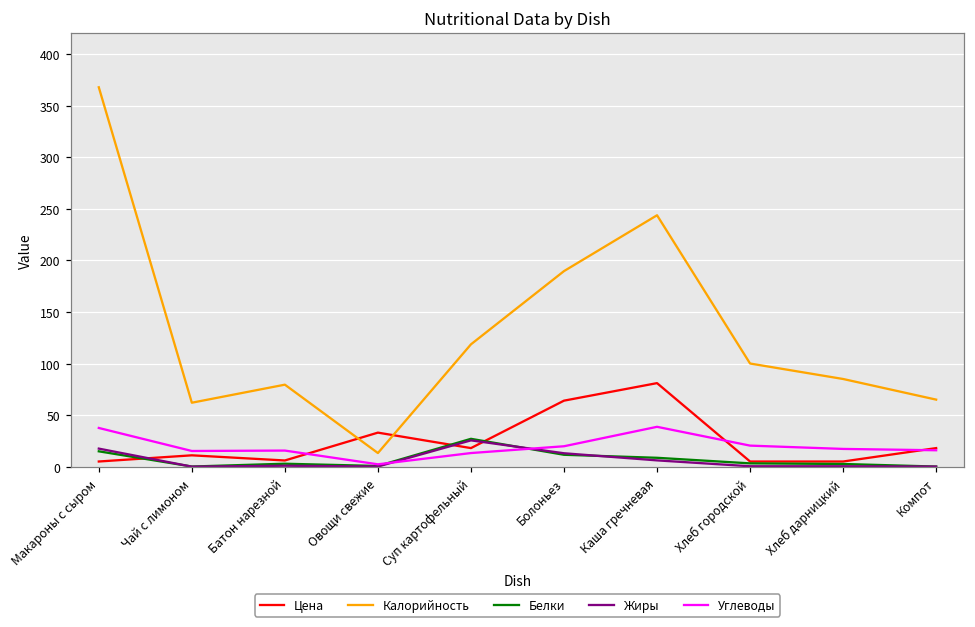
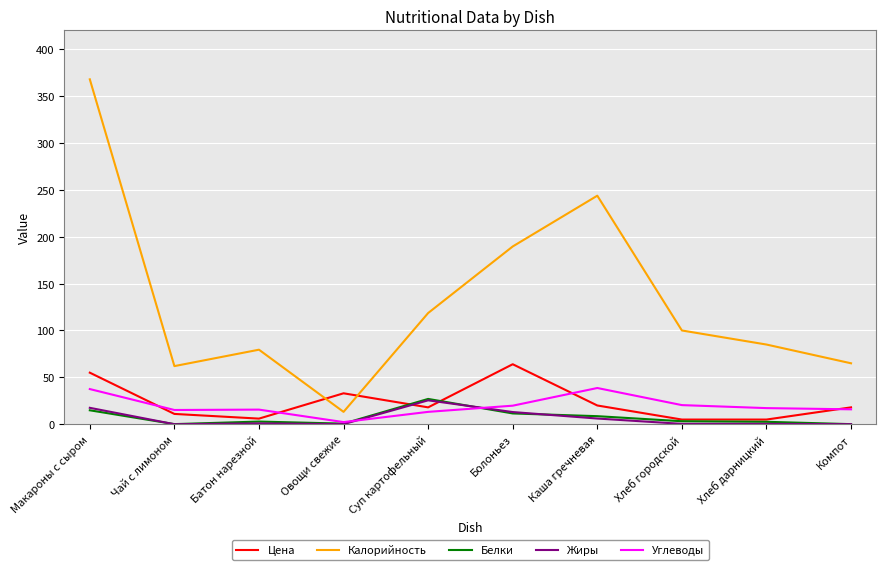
Цена, Макароны с сыром: 10 -> 60
Цена, Каша гречневая: 80 -> 20
